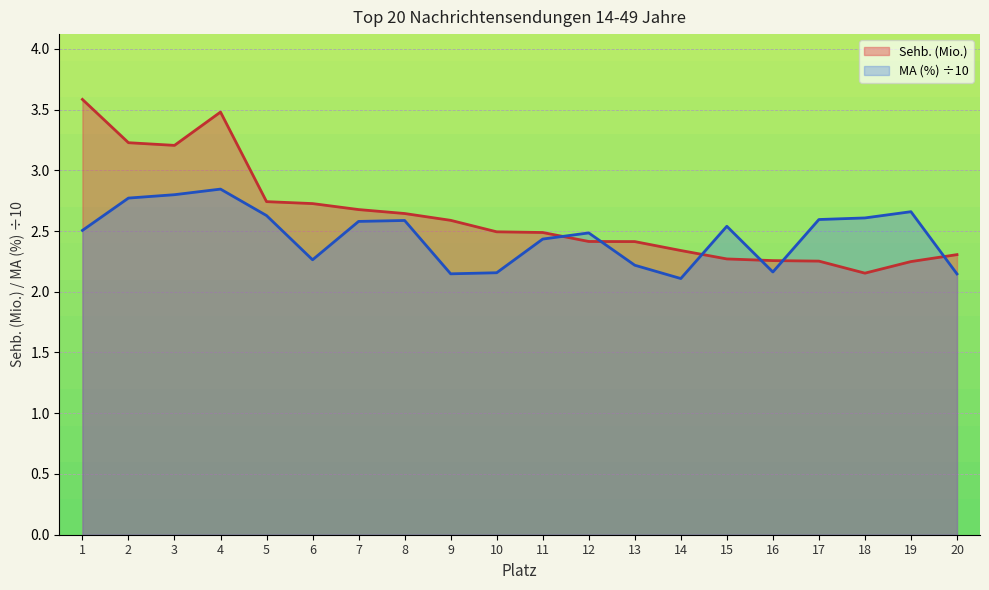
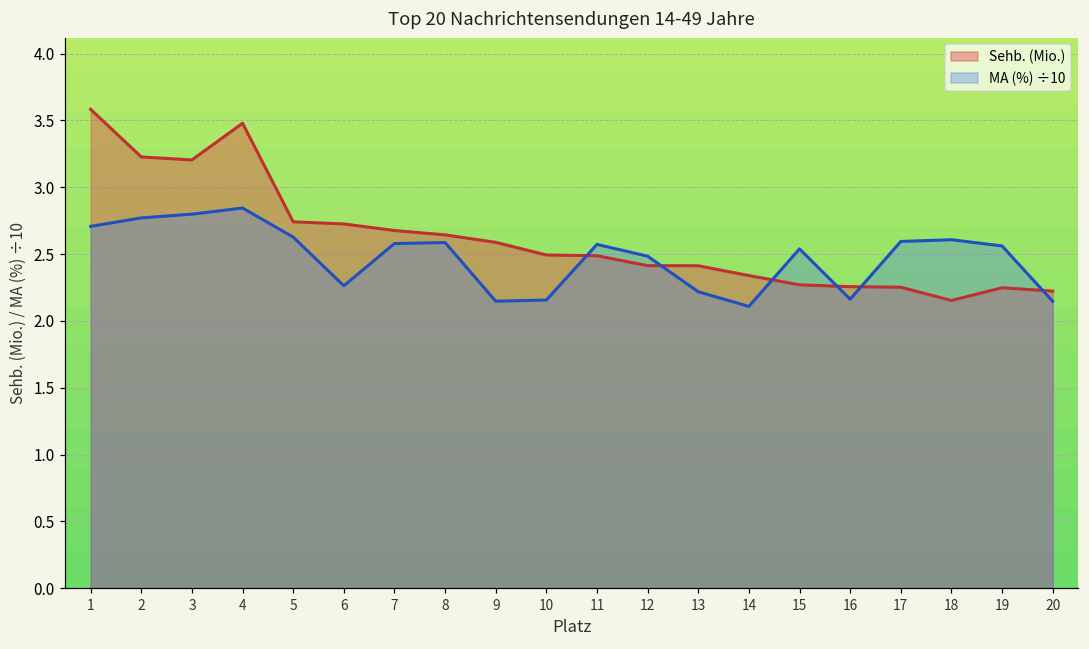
MA (%) ÷10, 1: 2.50 -> 2.71
MA (%) ÷10, 11: 2.43 -> 2.57
MA (%) ÷10, 19: 2.66 -> 2.56
Sehb. (Mio.), 20: 2.31 -> 2.22
